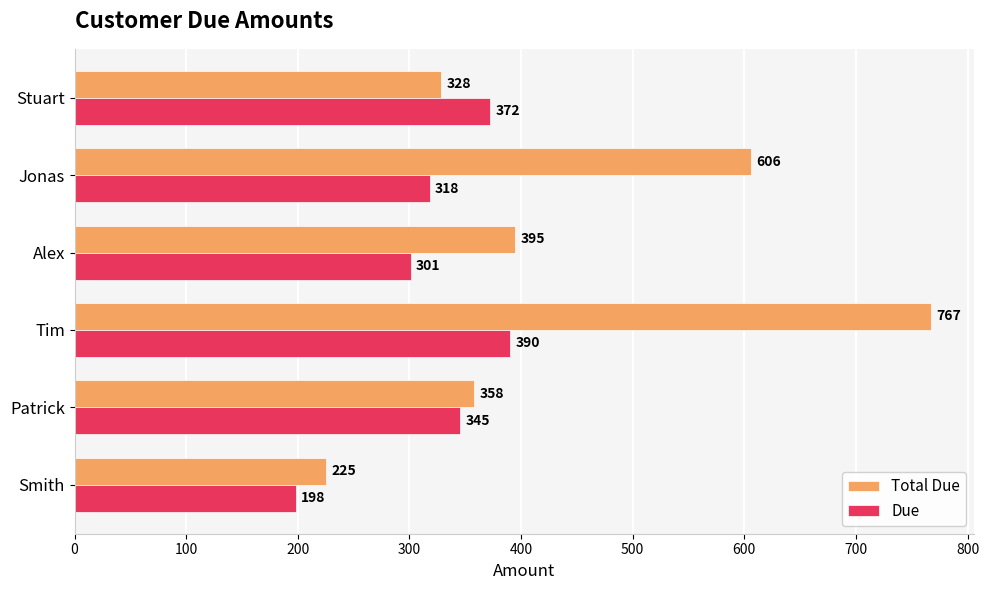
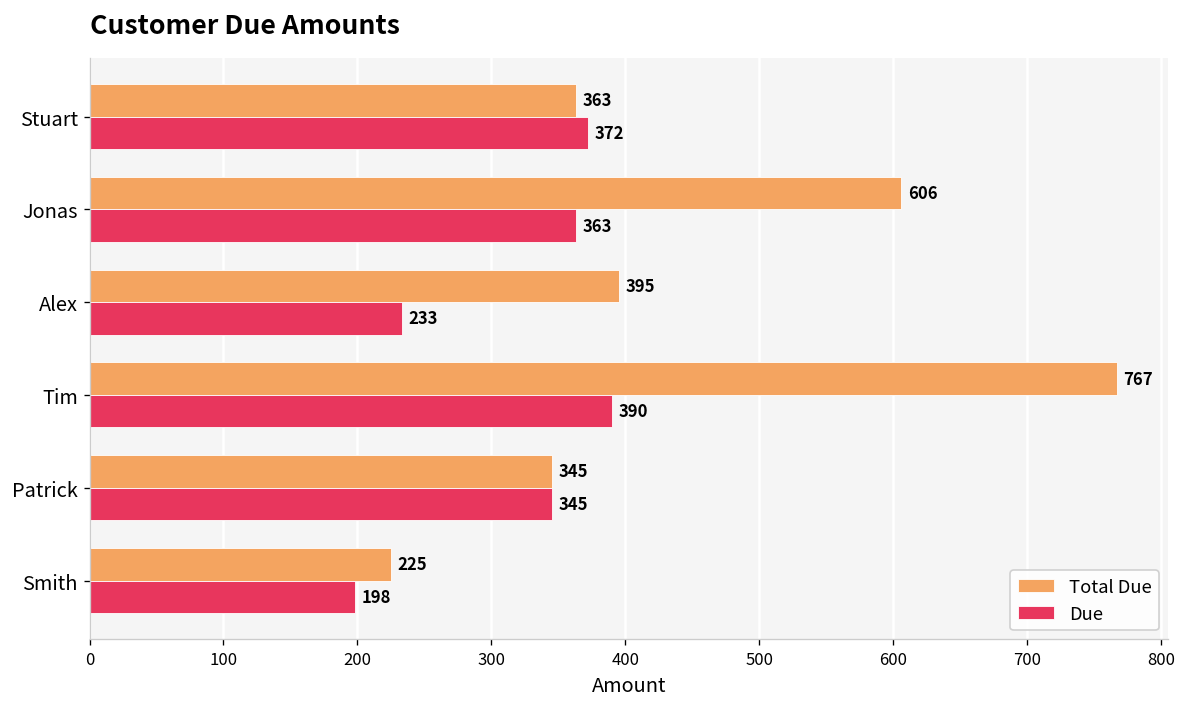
Total Due, Stuart: 328 -> 363
Due, Jonas: 318 -> 363
Due, Alex: 301 -> 233
Total Due, Patrick: 358 -> 345
